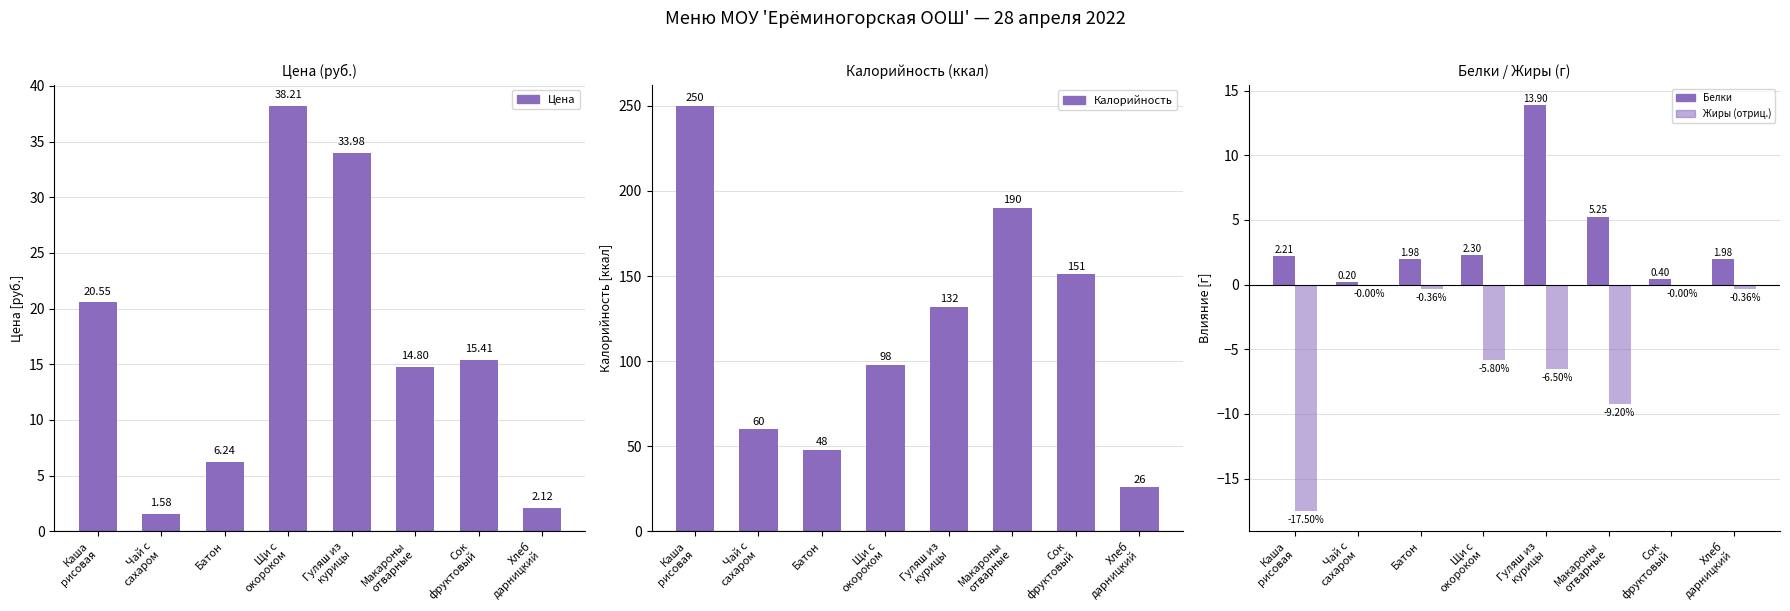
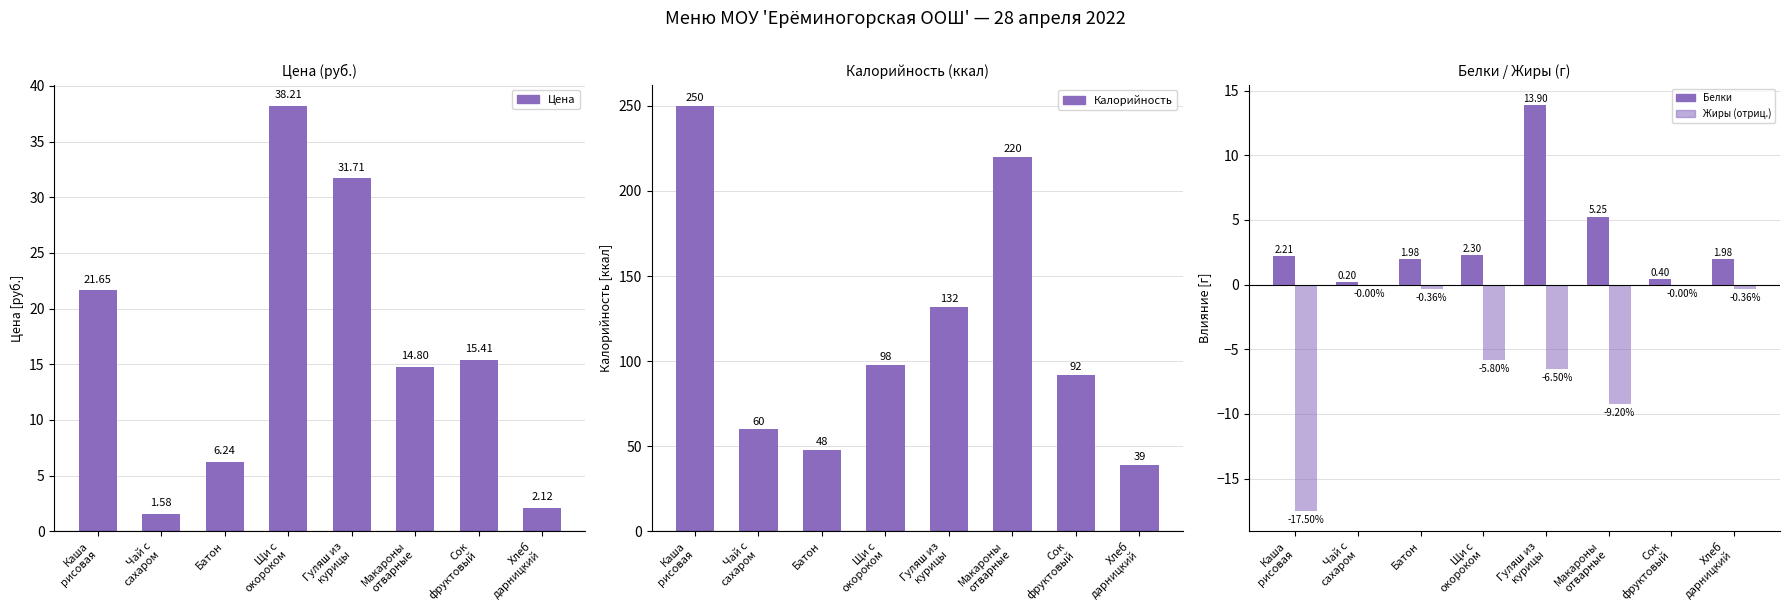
Цена (руб.), Каша рисовая: 20.55 -> 21.65
Цена (руб.), Гуляш из курицы: 33.98 -> 31.71
Калорийность (ккал), Макароны отварные: 190 -> 220
Калорийность (ккал), Сок фруктовый: 151 -> 92
Калорийность (ккал), Хлеб дарницкий: 26 -> 39
